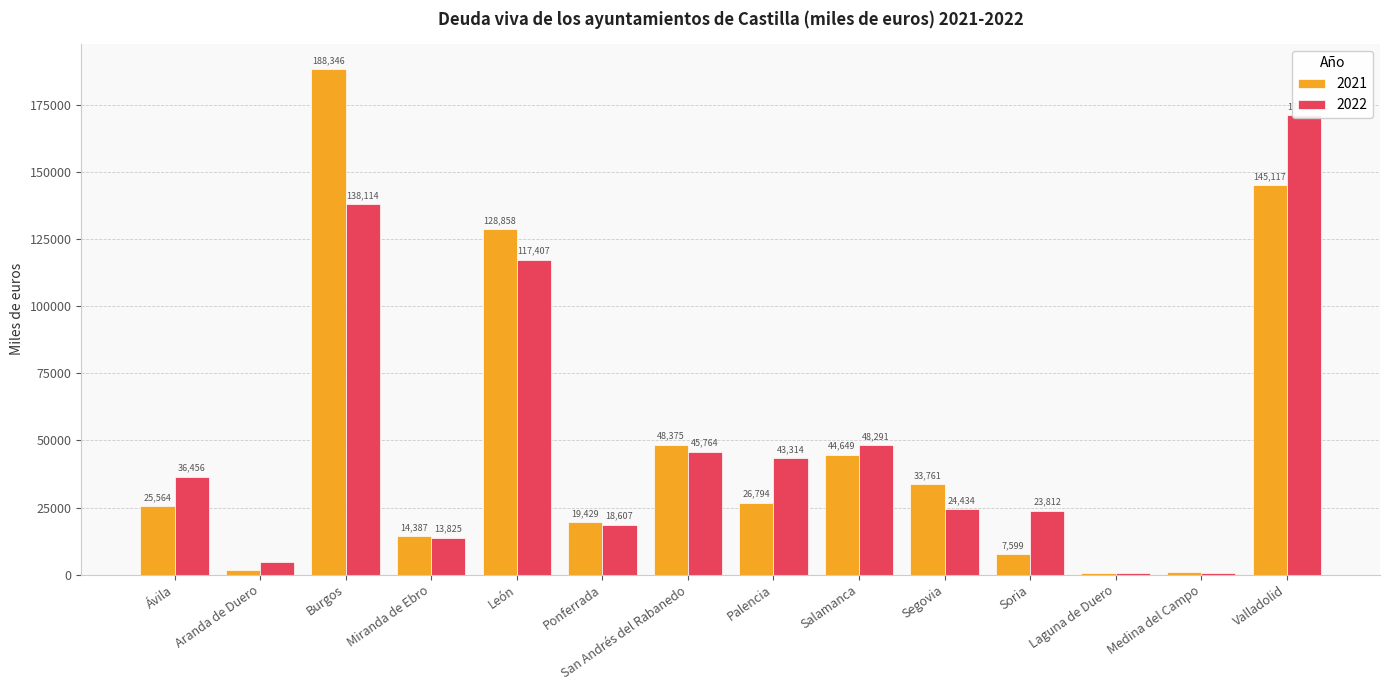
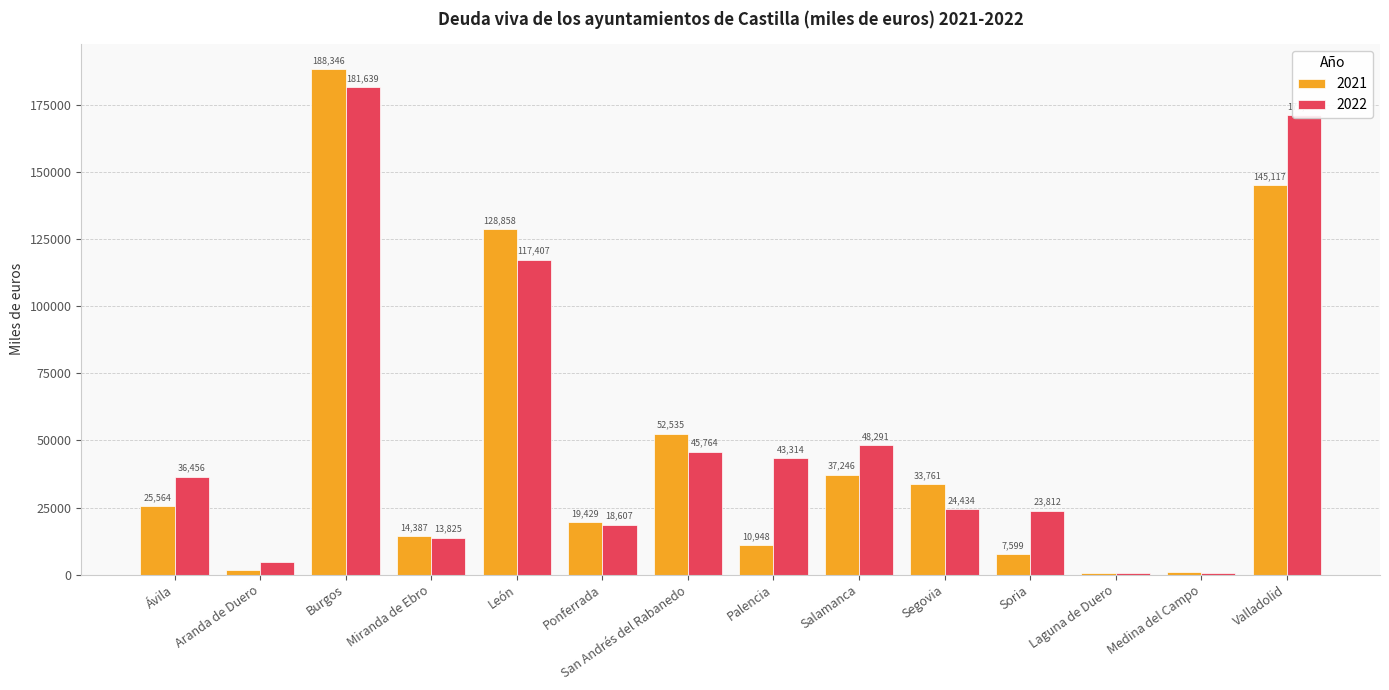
2022, Burgos: 138,114 -> 181,639
2021, San Andrés del Rabanedo: 48,375 -> 52,535
2021, Palencia: 26,794 -> 10,948
2021, Salamanca: 44,649 -> 37,246
